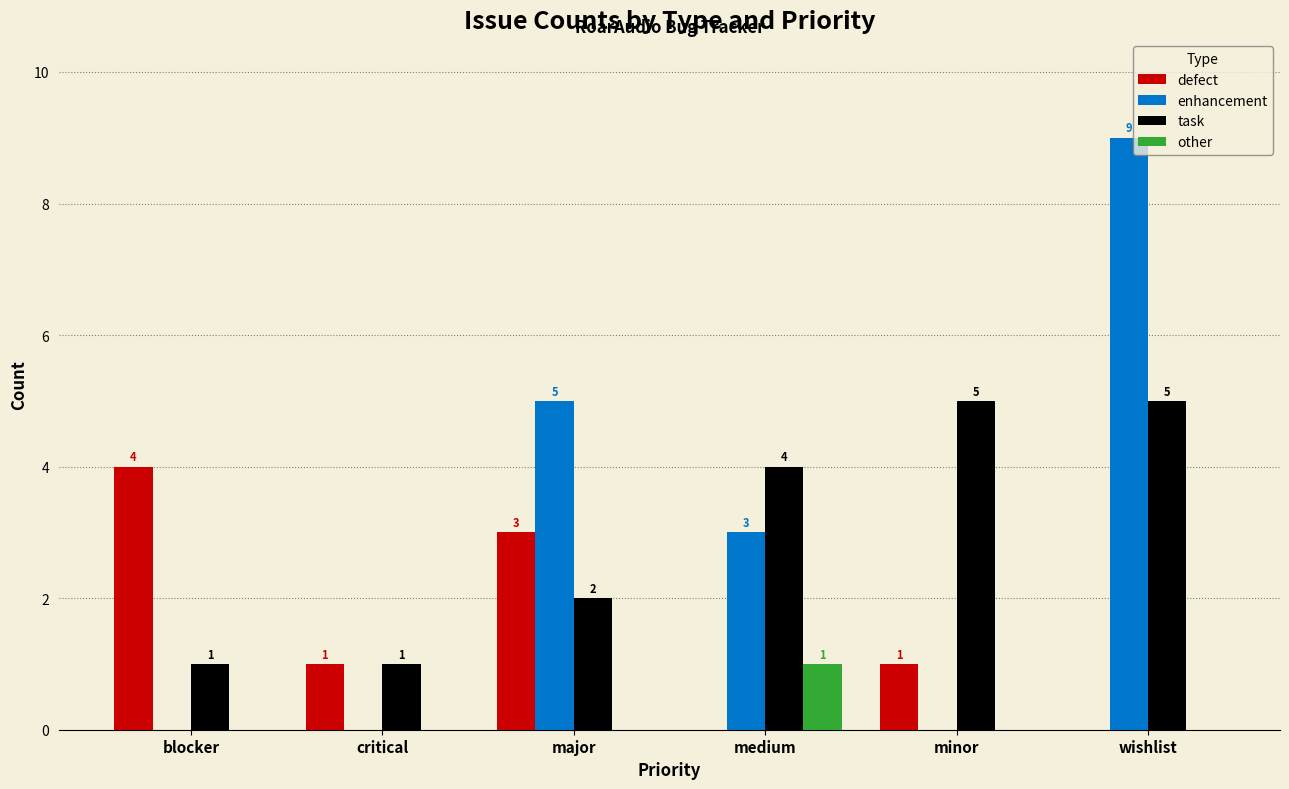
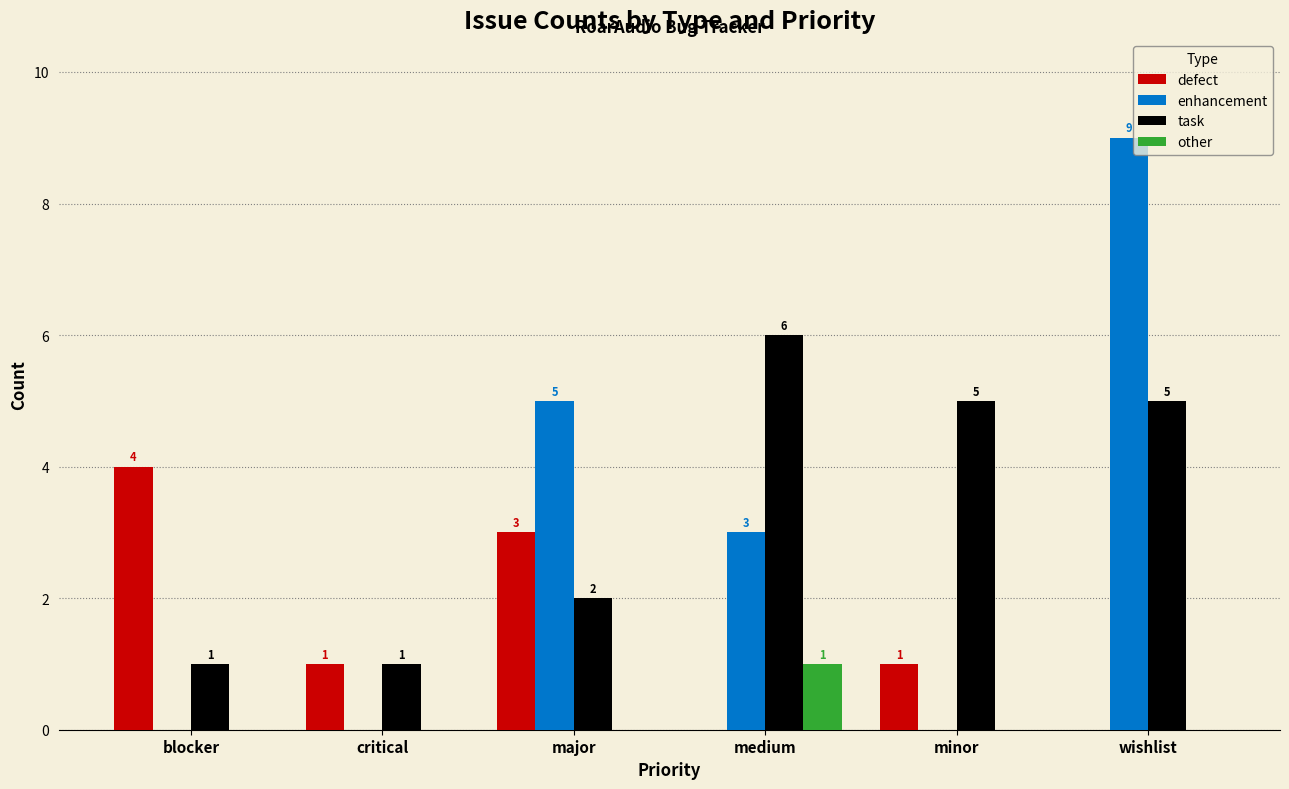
task, medium: 4 -> 6
